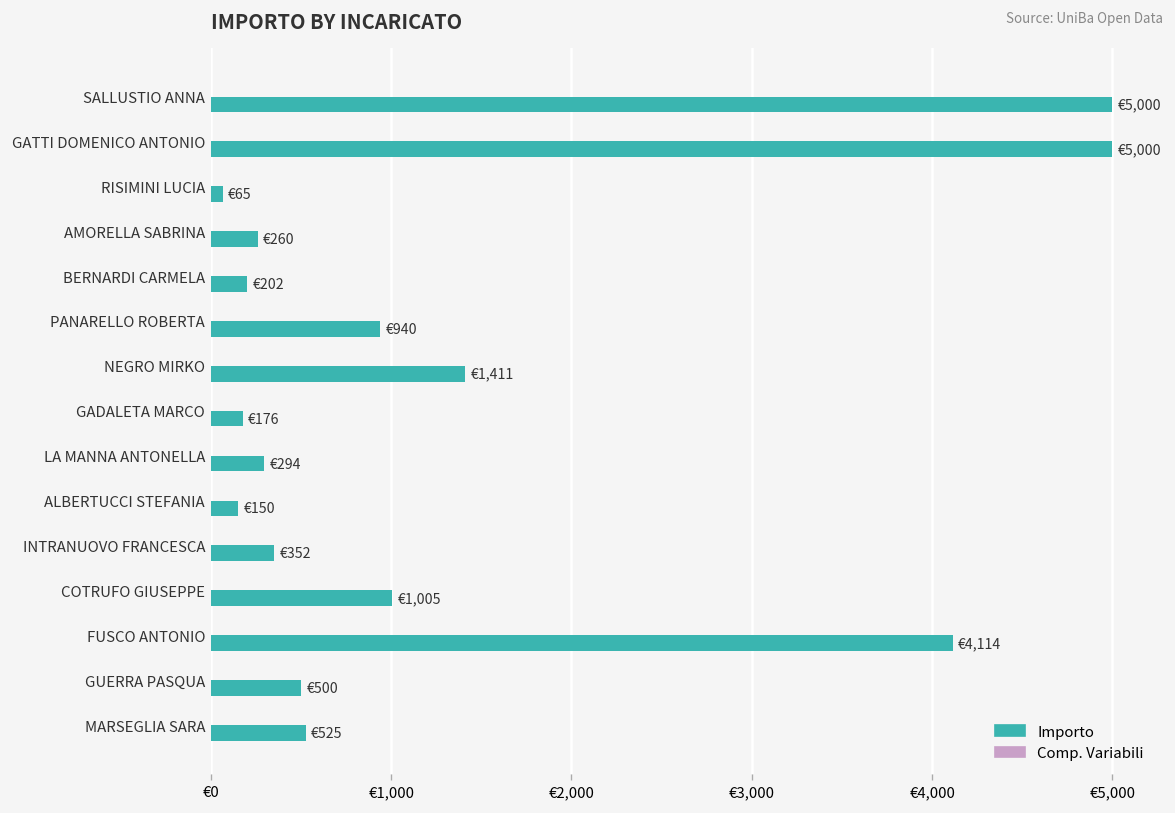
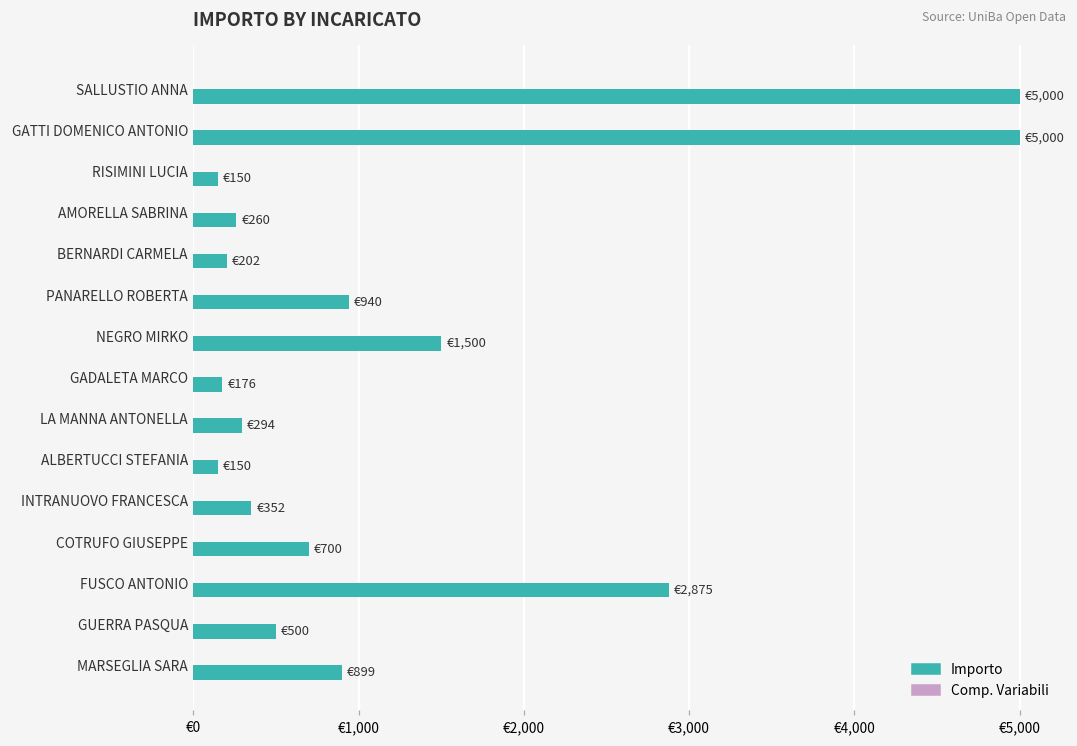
Importo, RISIMINI LUCIA: €65 -> €150
Importo, NEGRO MIRKO: €1,411 -> €1,500
Importo, COTRUFO GIUSEPPE: €1,005 -> €700
Importo, FUSCO ANTONIO: €4,114 -> €2,875
Importo, MARSEGLIA SARA: €525 -> €899
